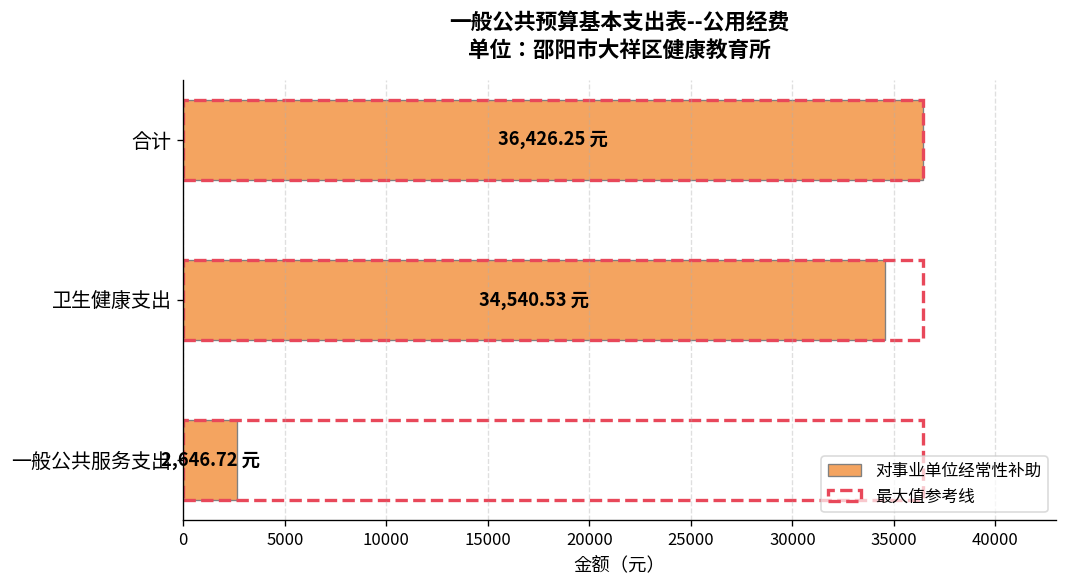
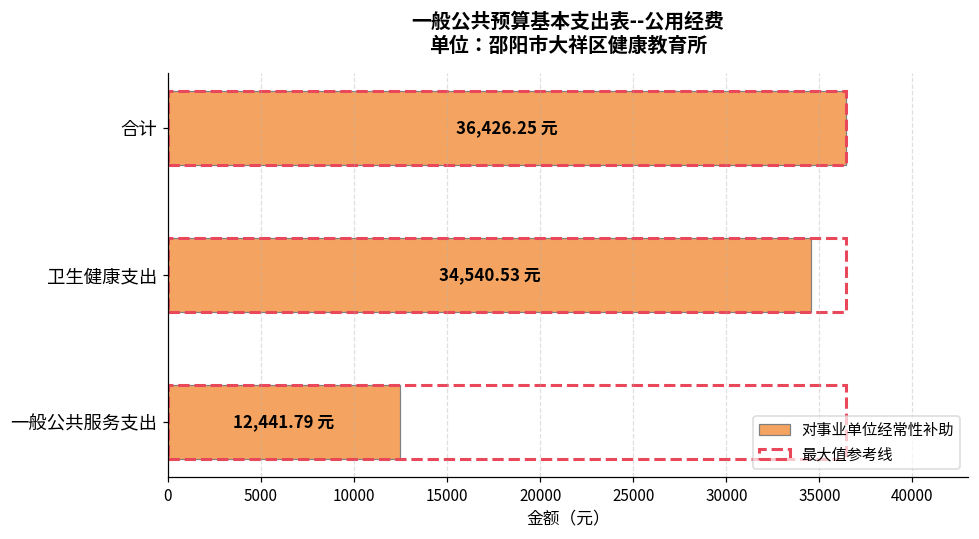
对事业单位经常性补助, 一般公共服务支出: 2,646.72 -> 12,441.79
